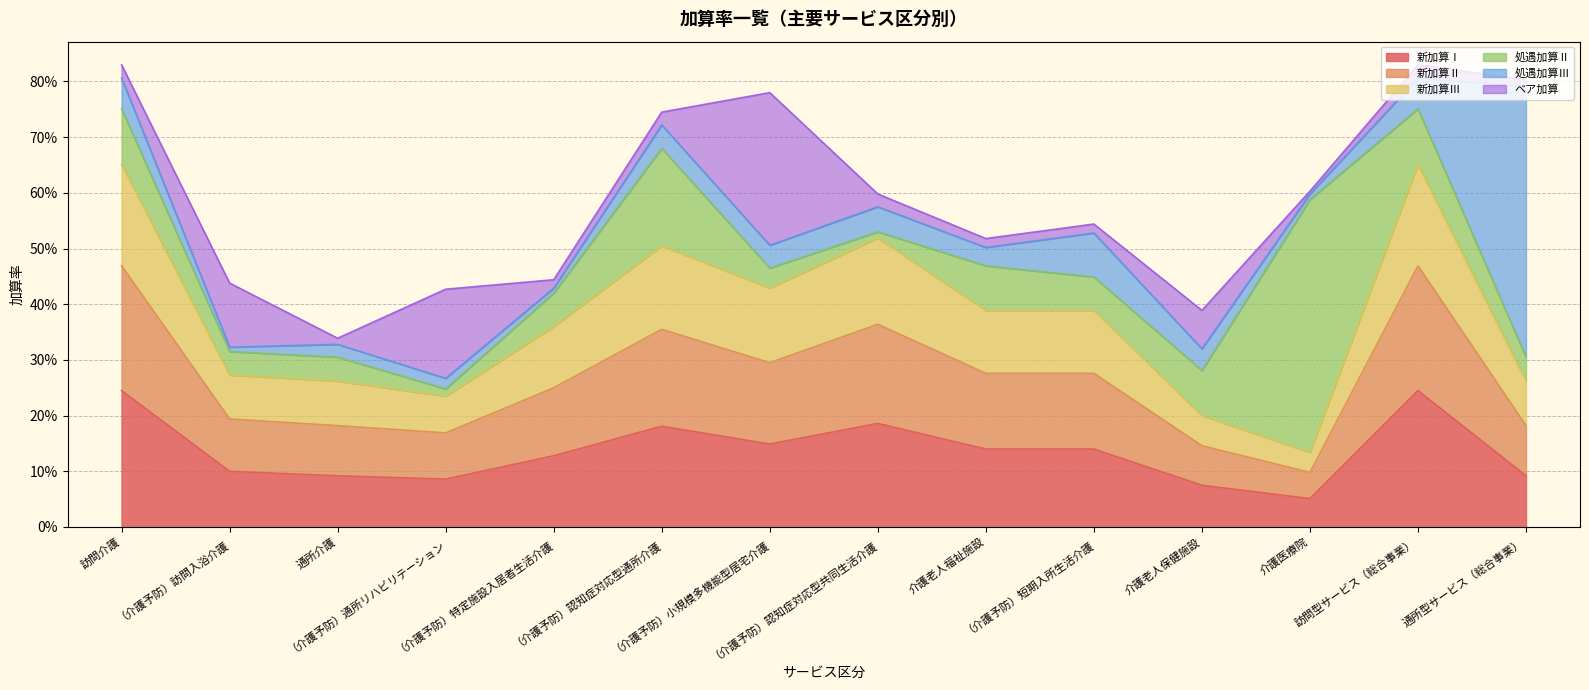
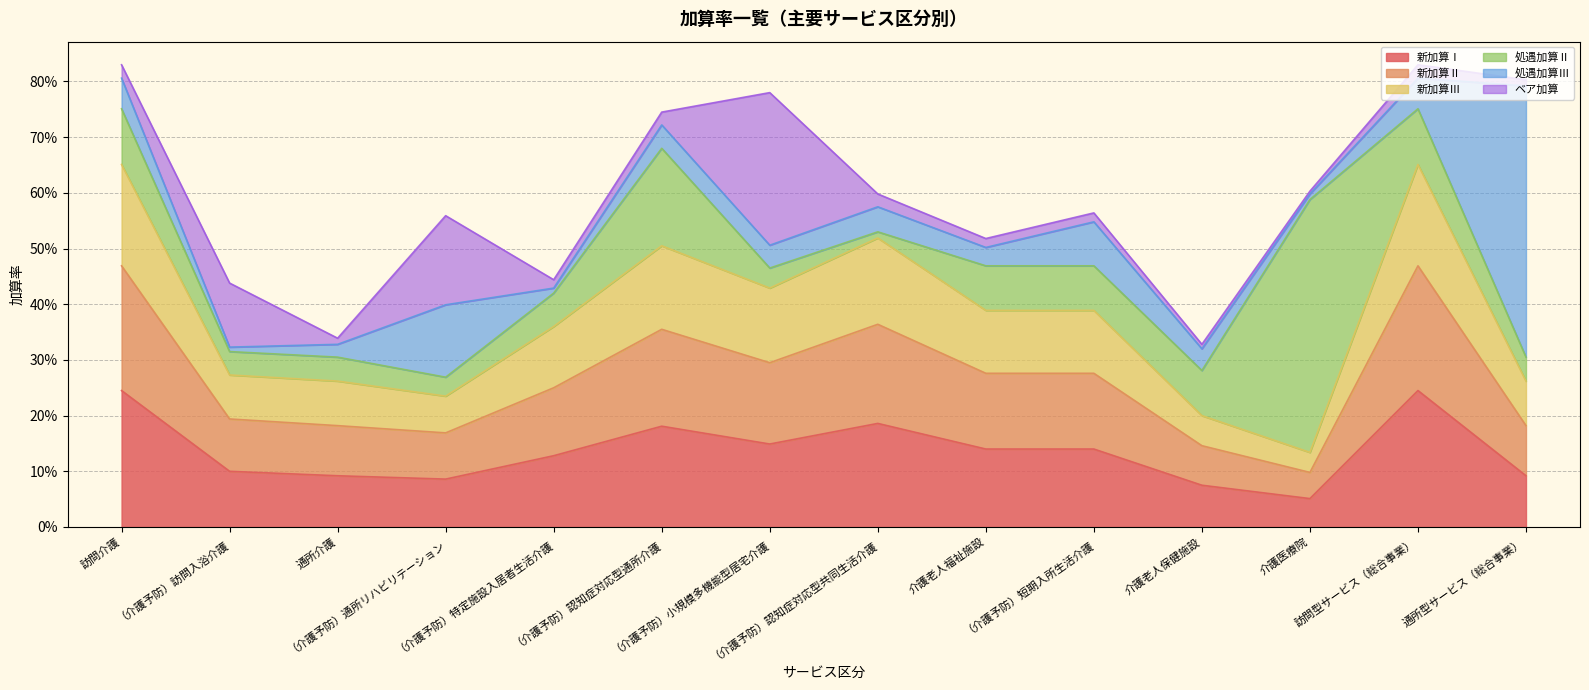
処遇加算Ⅱ, （介護予防）通所リハビリテーション: 1% -> 3%
処遇加算Ⅲ, （介護予防）通所リハビリテーション: 2% -> 13%
処遇加算Ⅱ, （介護予防）短期入所生活介護: 6% -> 8%
ベア加算, 介護老人保健施設: 7% -> 1%
